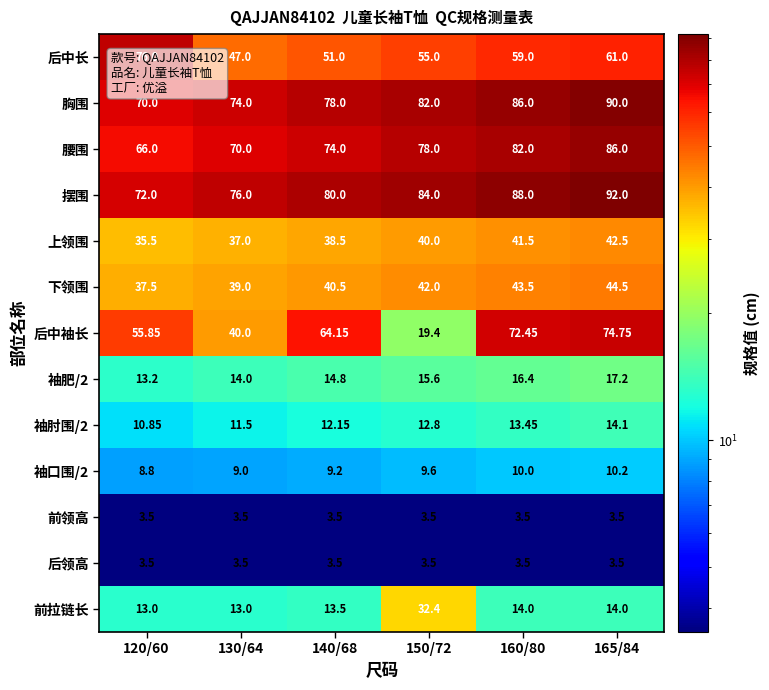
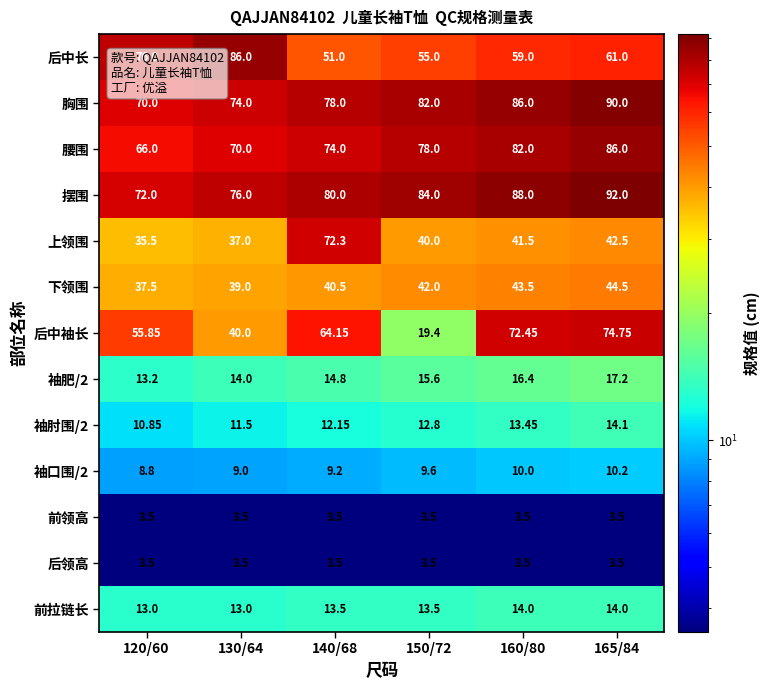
后中长, 130/64: 47.0 -> 86.0
上领围, 140/68: 38.5 -> 72.3
前拉链长, 150/72: 32.4 -> 13.5
